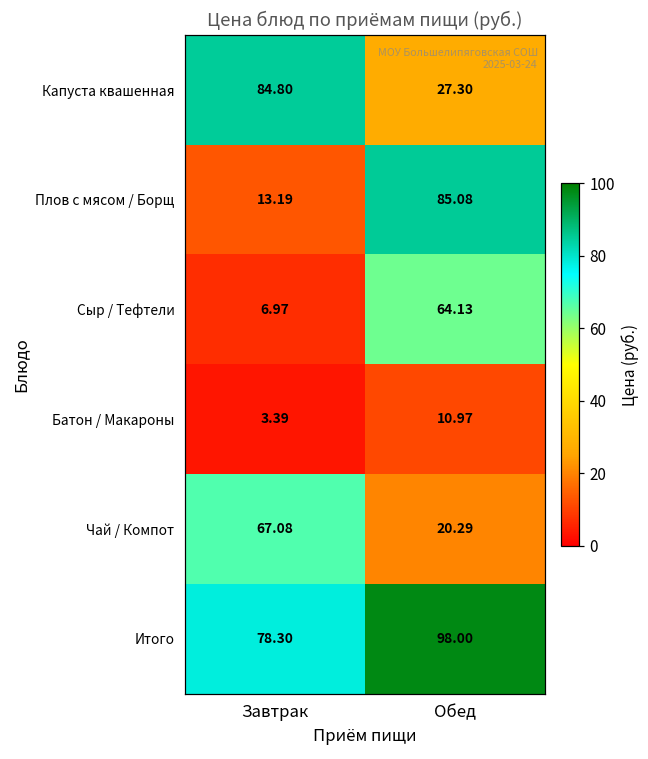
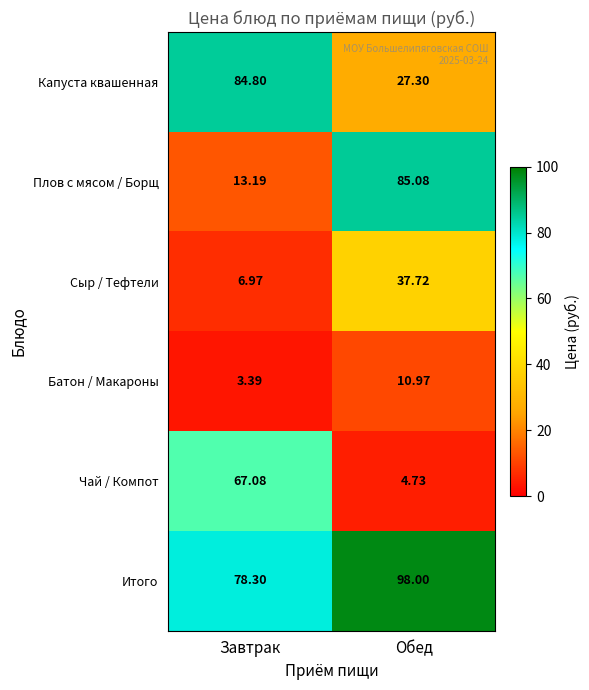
Сыр / Тефтели, Обед: 64.13 -> 37.72
Чай / Компот, Обед: 20.29 -> 4.73
